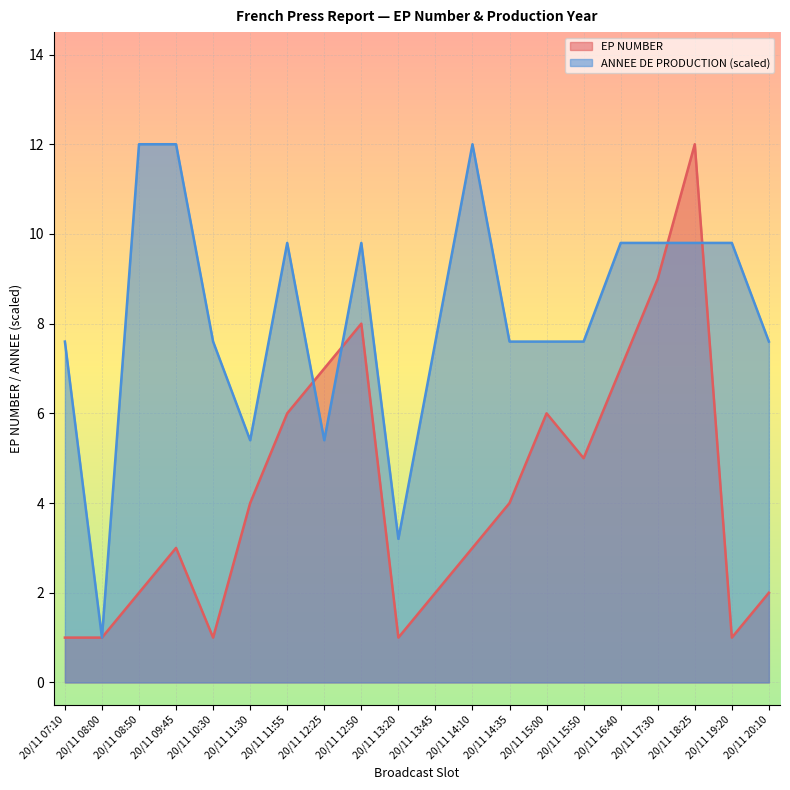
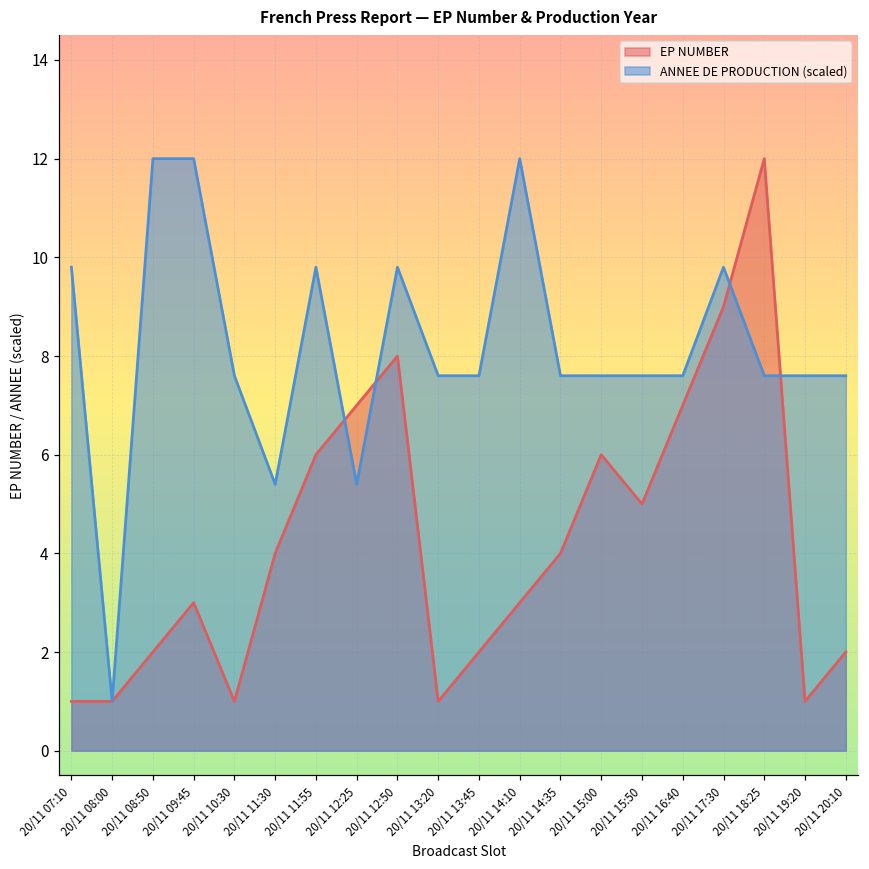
ANNEE DE PRODUCTION (scaled), 20/11 07:10: 7.6 -> 9.8
ANNEE DE PRODUCTION (scaled), 20/11 13:20: 3.2 -> 7.6
ANNEE DE PRODUCTION (scaled), 20/11 16:40: 9.8 -> 7.6
ANNEE DE PRODUCTION (scaled), 20/11 18:25: 9.8 -> 7.6
ANNEE DE PRODUCTION (scaled), 20/11 19:20: 9.8 -> 7.6
